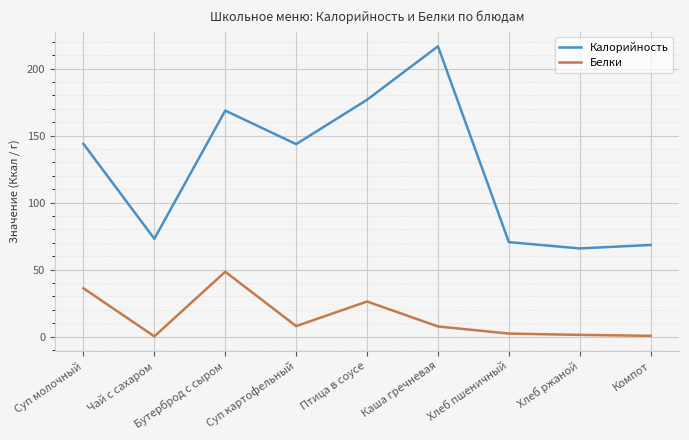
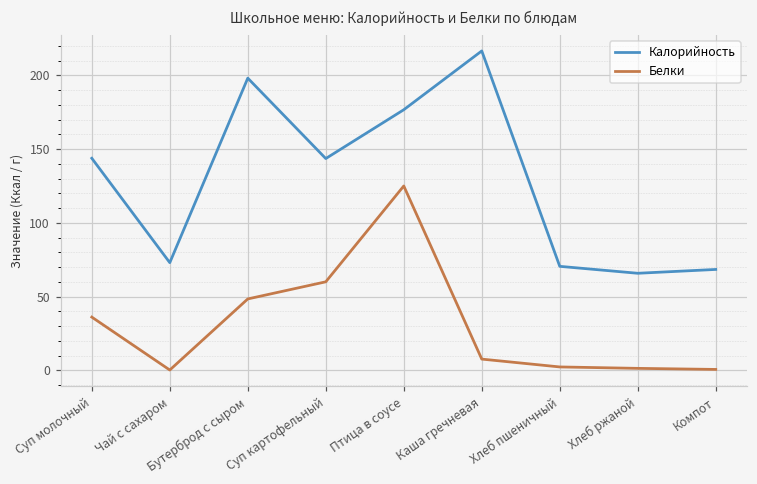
Калорийность, Бутерброд с сыром: 169 -> 198
Белки, Суп картофельный: 8 -> 60
Белки, Птица в соусе: 26 -> 125
